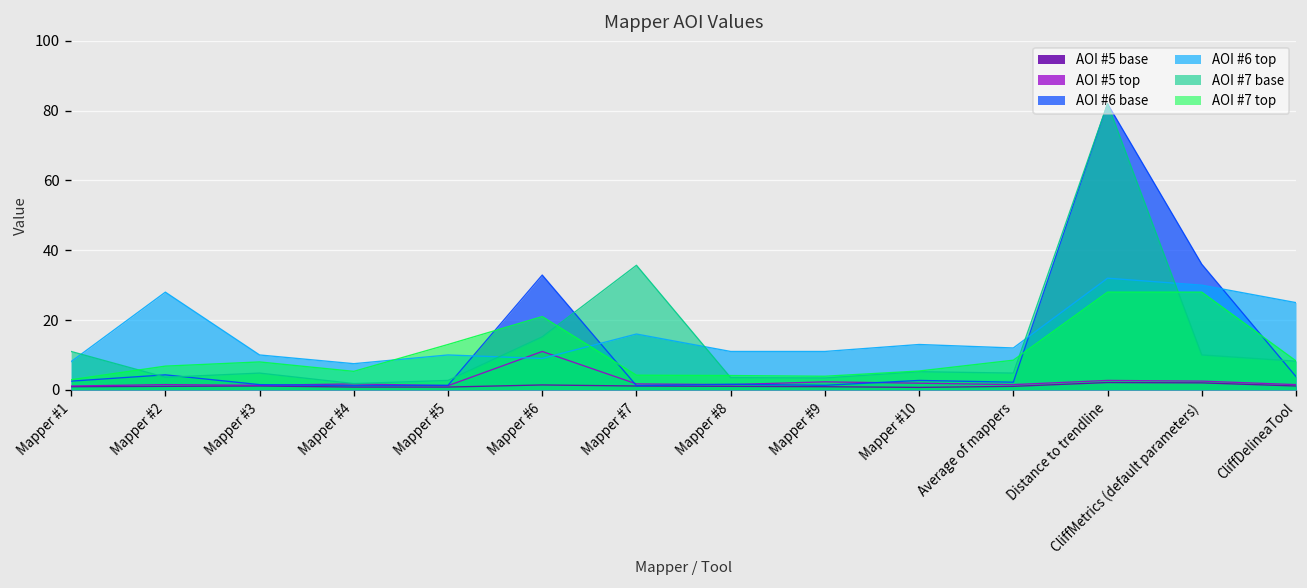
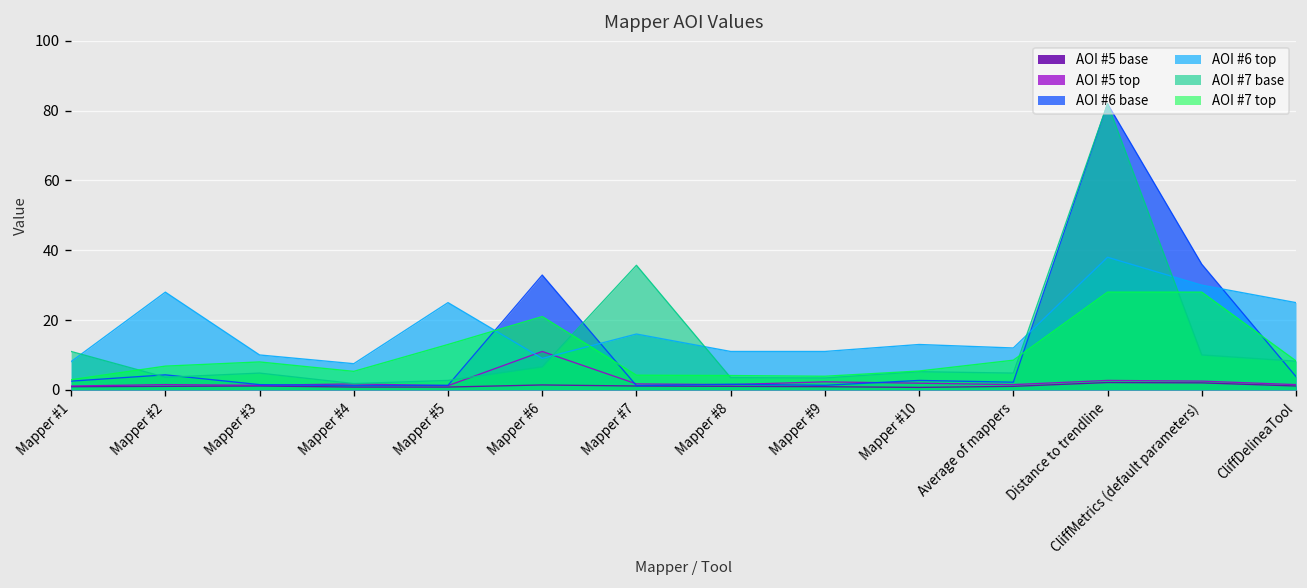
AOI #6 top, Mapper #5: 10 -> 25
AOI #7 base, Mapper #6: 15 -> 7
AOI #6 top, Distance to trendline: 32 -> 38
